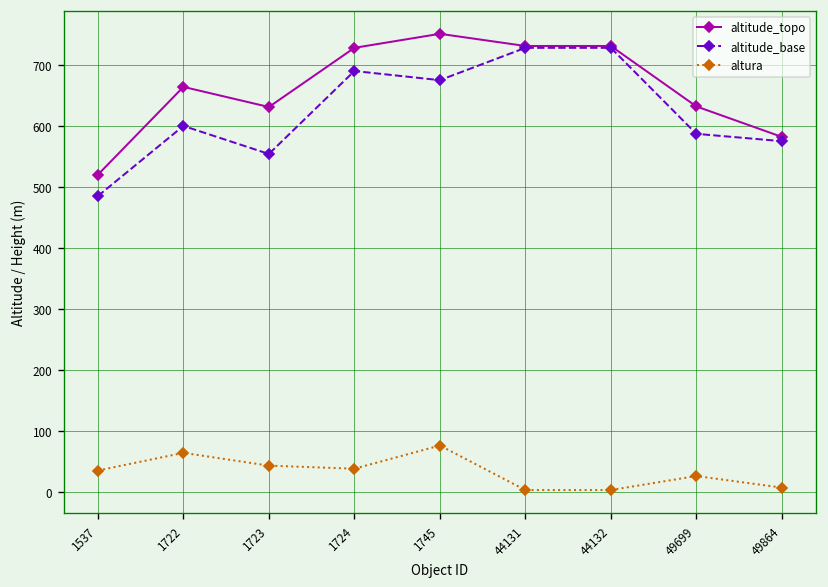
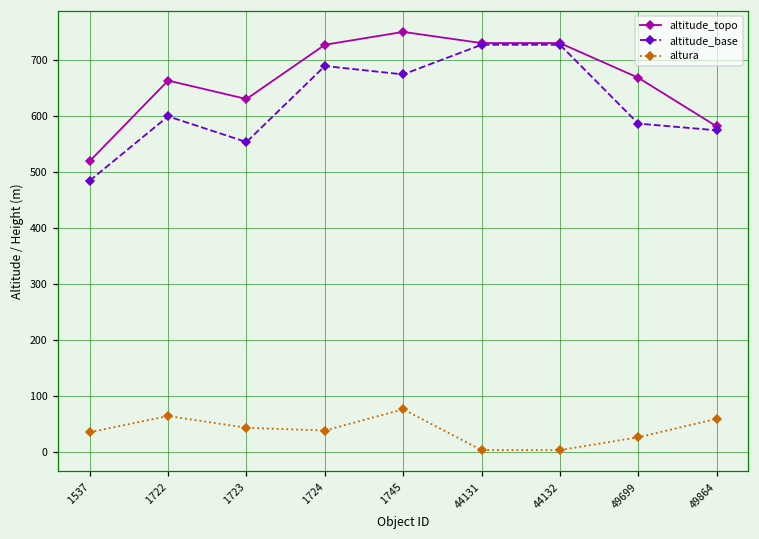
altitude_topo, 49699: 630 -> 670
altura, 49864: 10 -> 60
